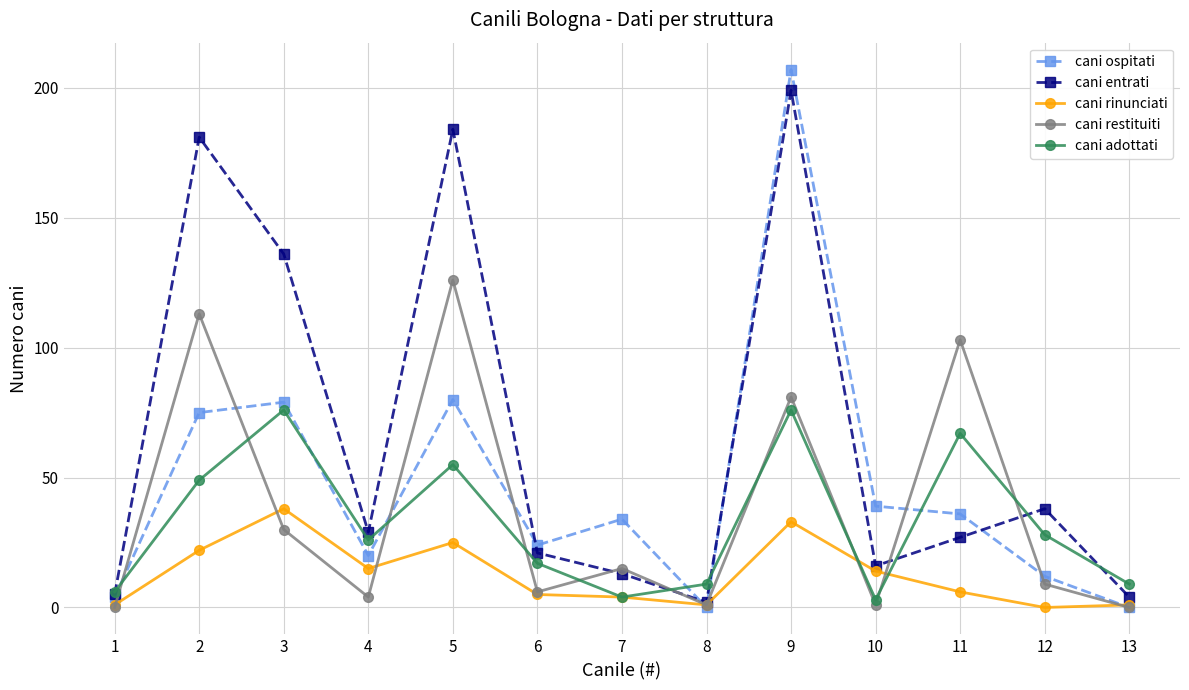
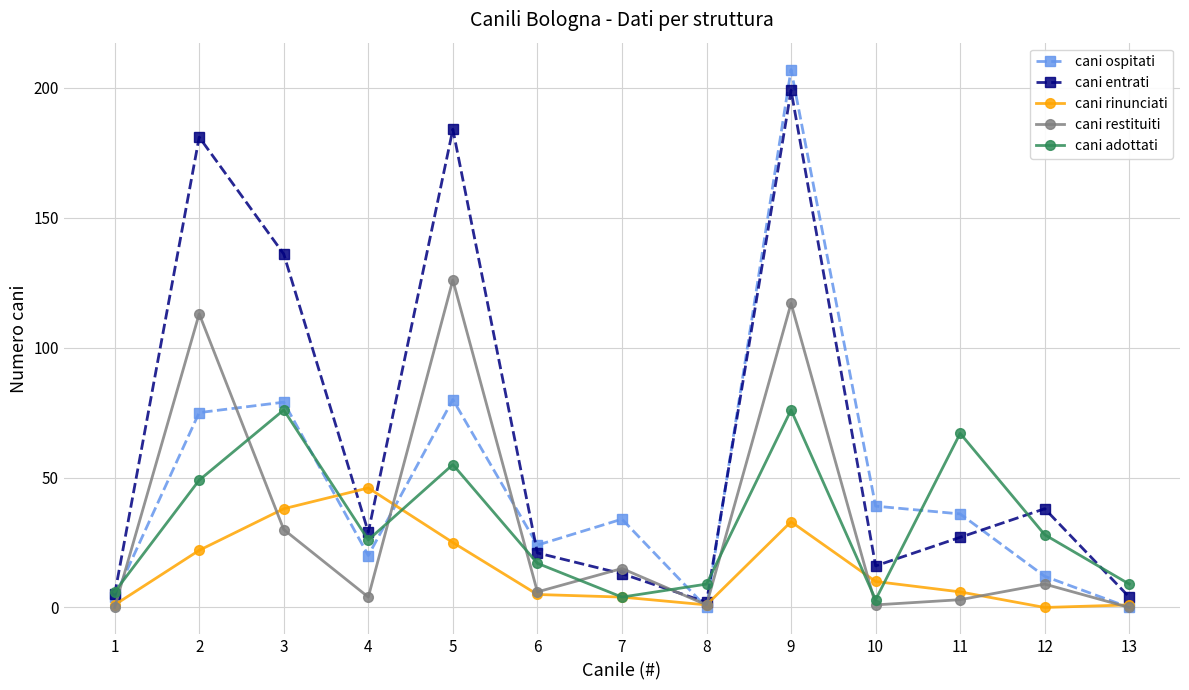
cani rinunciati, 4: 15 -> 46
cani restituiti, 9: 81 -> 117
cani rinunciati, 10: 14 -> 10
cani restituiti, 11: 103 -> 3
